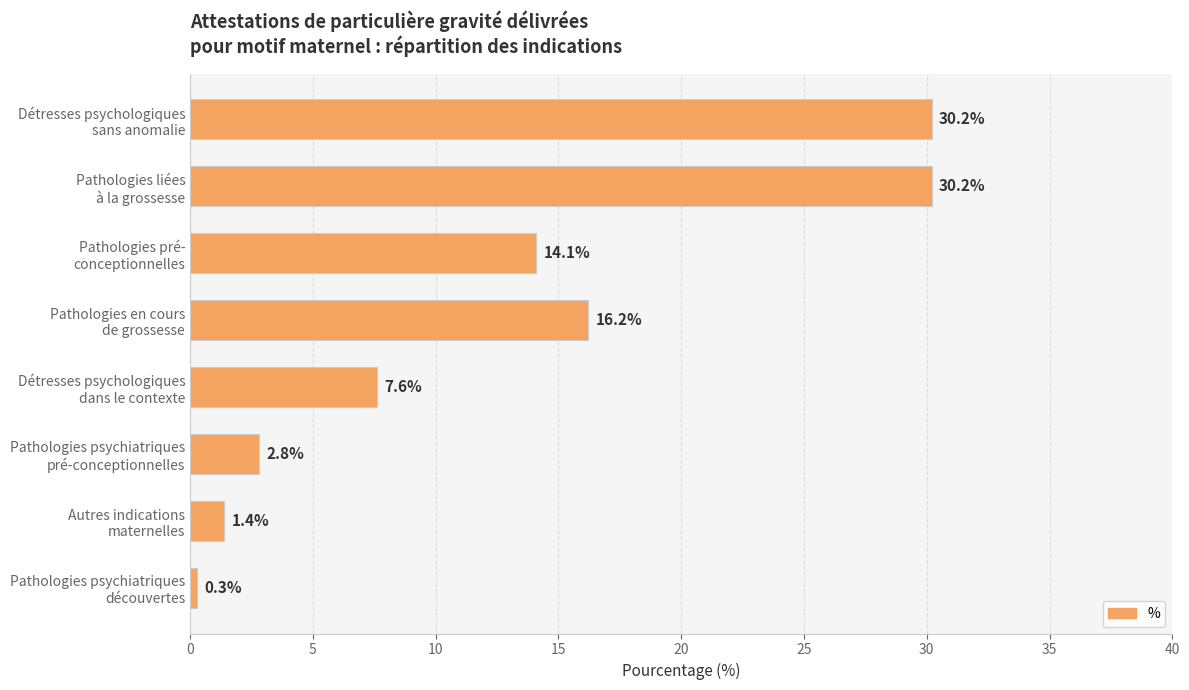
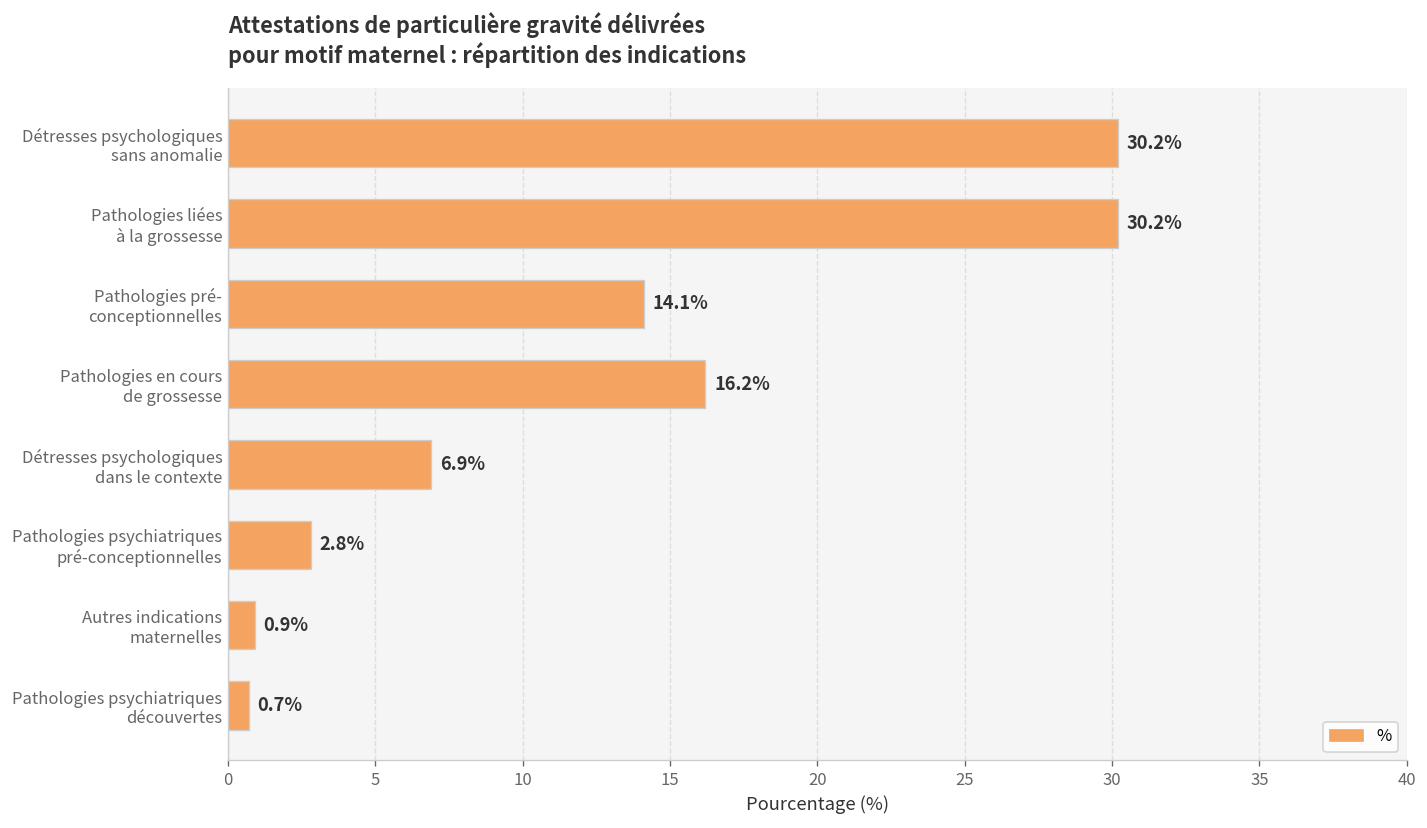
Détresses psychologiques dans le contexte: 7.6% -> 6.9%
Autres indications maternelles: 1.4% -> 0.9%
Pathologies psychiatriques découvertes: 0.3% -> 0.7%
